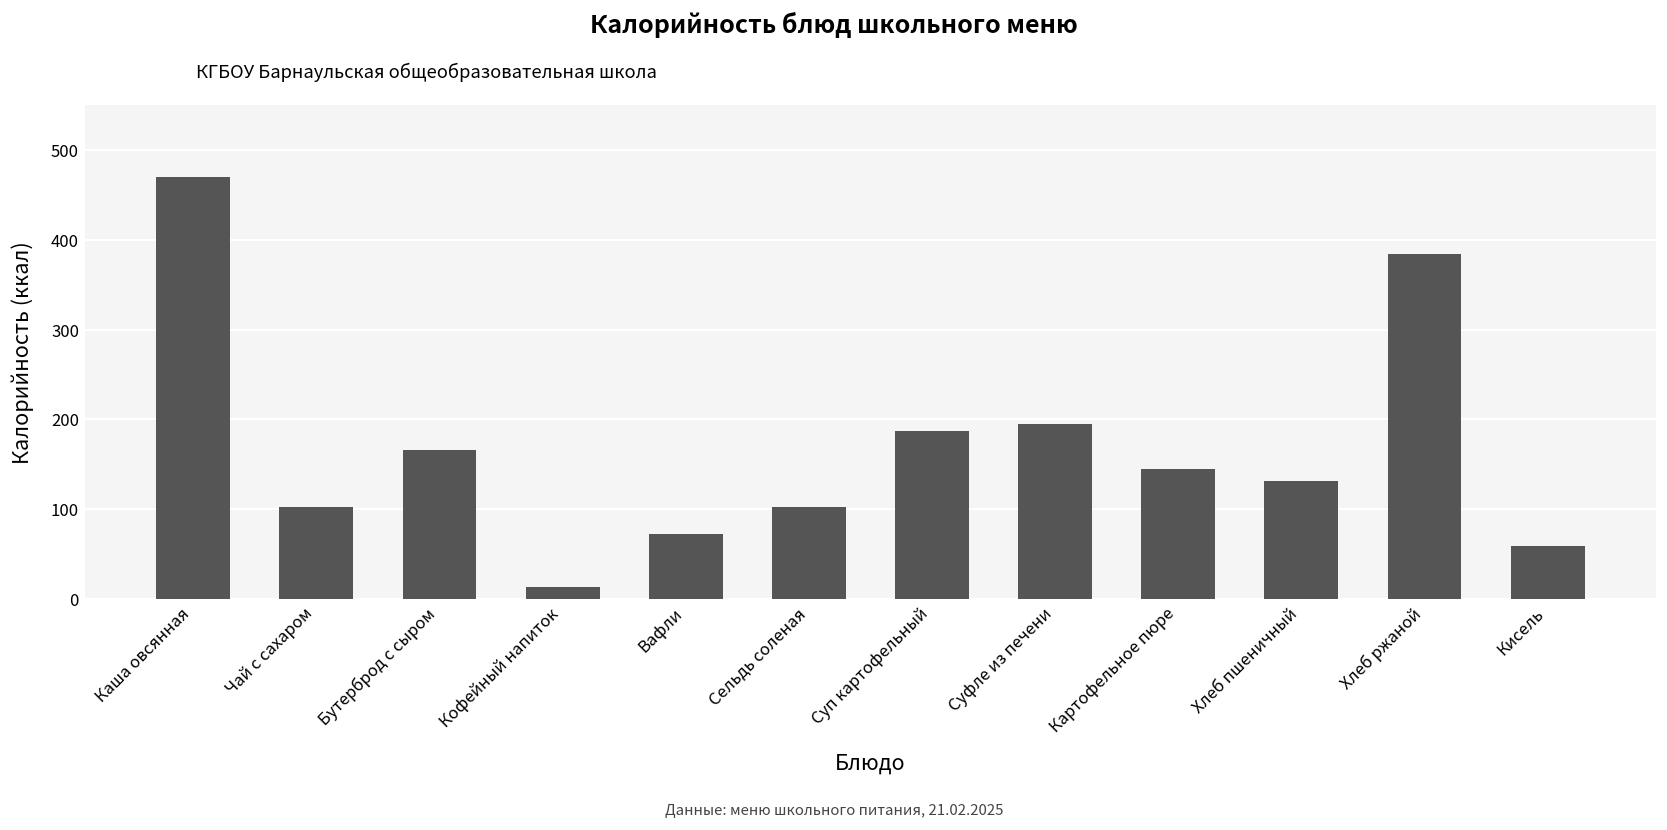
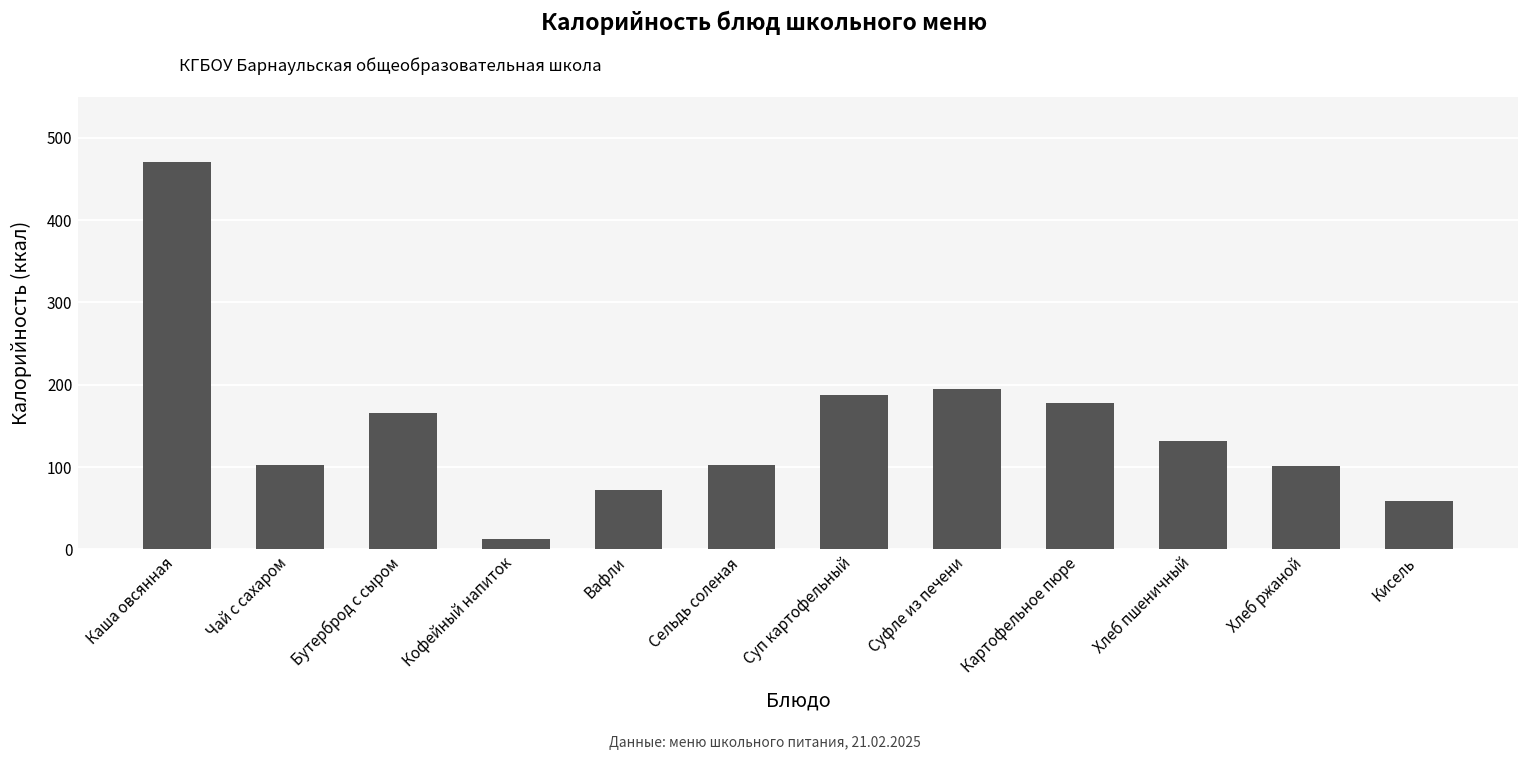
Картофельное пюре: 140 -> 180
Хлеб ржаной: 380 -> 100
